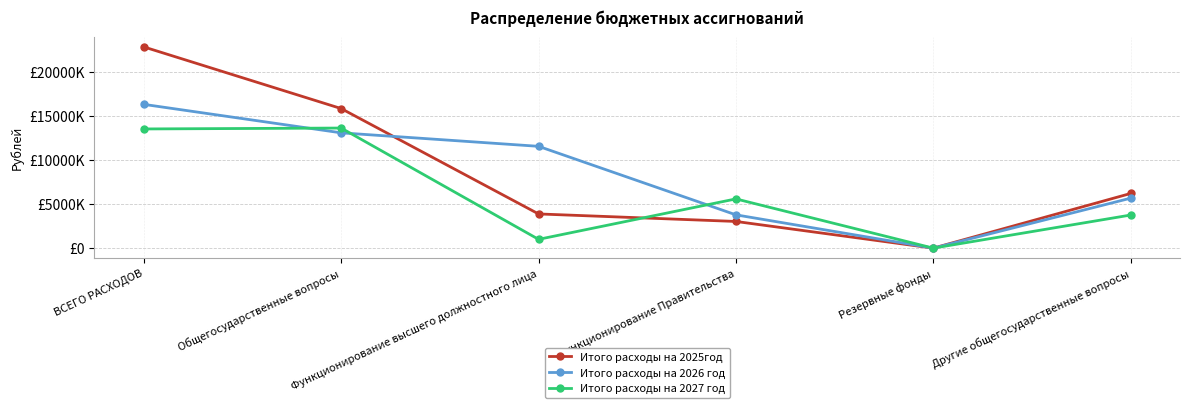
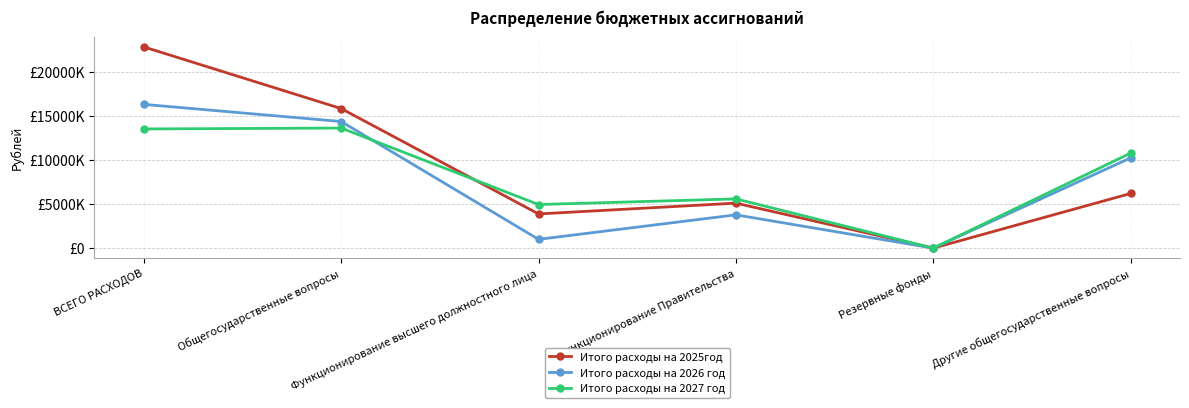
Итого расходы на 2026 год, Общегосударственные вопросы: £13000000 -> £14000000
Итого расходы на 2026 год, Функционирование высшего должностного лица: £12000000 -> £1000000
Итого расходы на 2027 год, Функционирование высшего должностного лица: £1000000 -> £5000000
Итого расходы на 2025год, Функционирование Правительства: £3000000 -> £5000000
Итого расходы на 2026 год, Другие общегосударственные вопросы: £6000000 -> £10000000
Итого расходы на 2027 год, Другие общегосударственные вопросы: £4000000 -> £11000000
